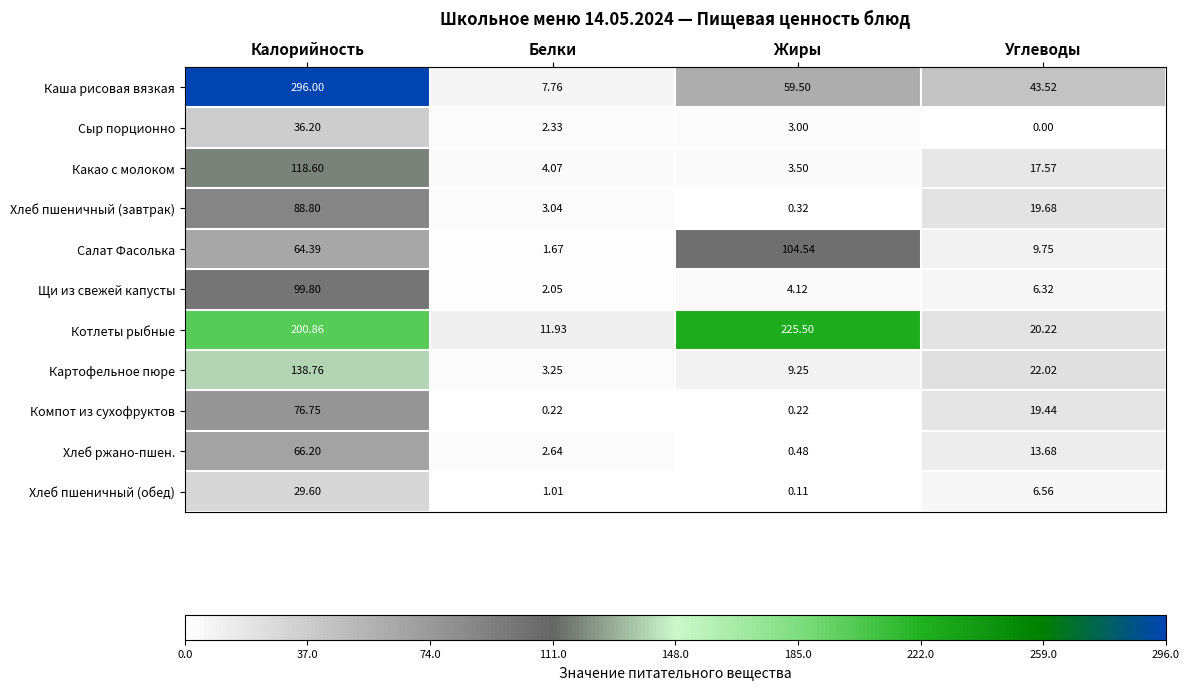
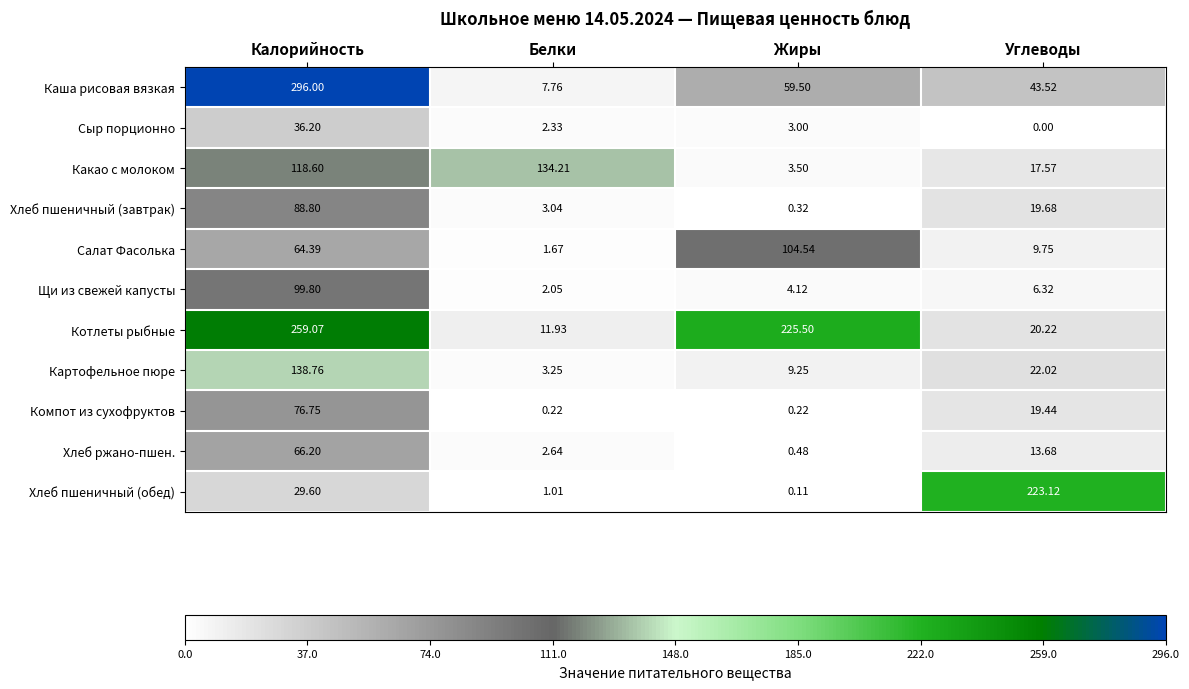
Какао с молоком, Белки: 4.07 -> 134.21
Котлеты рыбные, Калорийность: 200.86 -> 259.07
Хлеб пшеничный (обед), Углеводы: 6.56 -> 223.12
